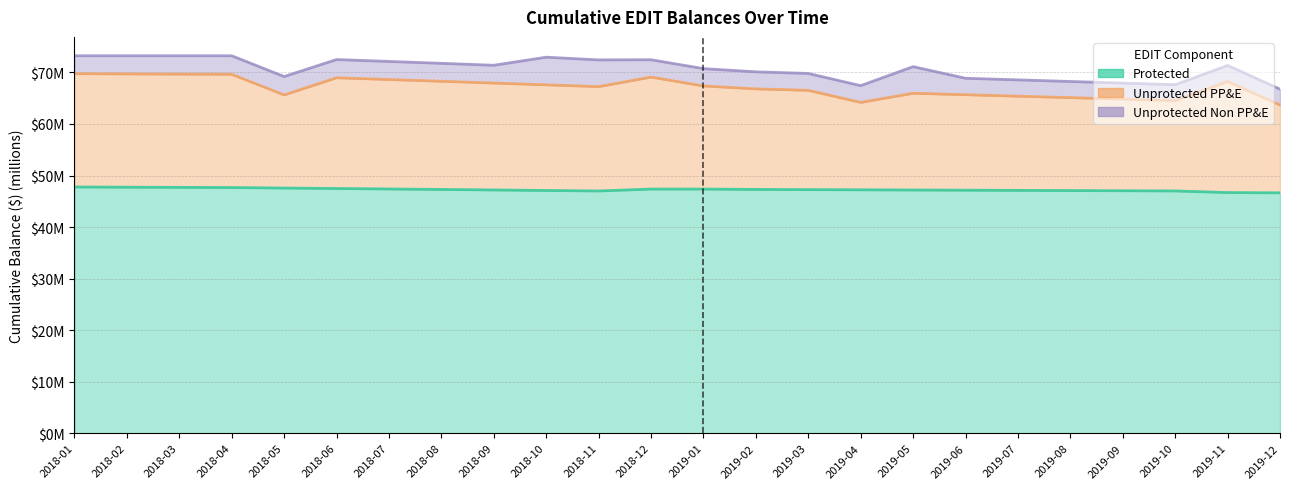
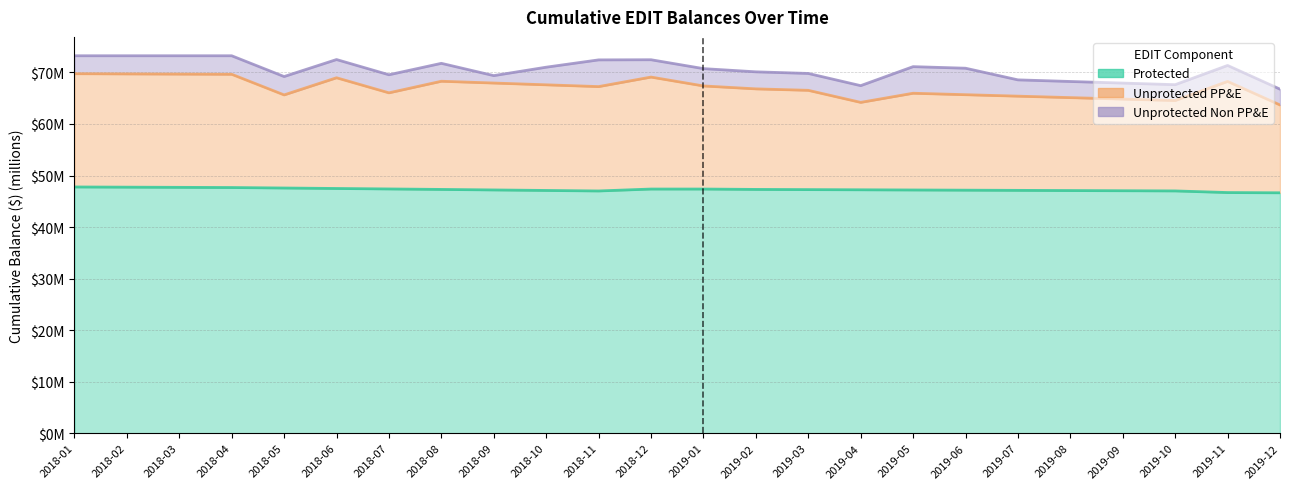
Unprotected PP&E, 2018-07: $21000000 -> $19000000
Unprotected Non PP&E, 2018-09: $3000000 -> $1000000
Unprotected Non PP&E, 2018-10: $5000000 -> $3000000
Unprotected Non PP&E, 2019-06: $3000000 -> $5000000
